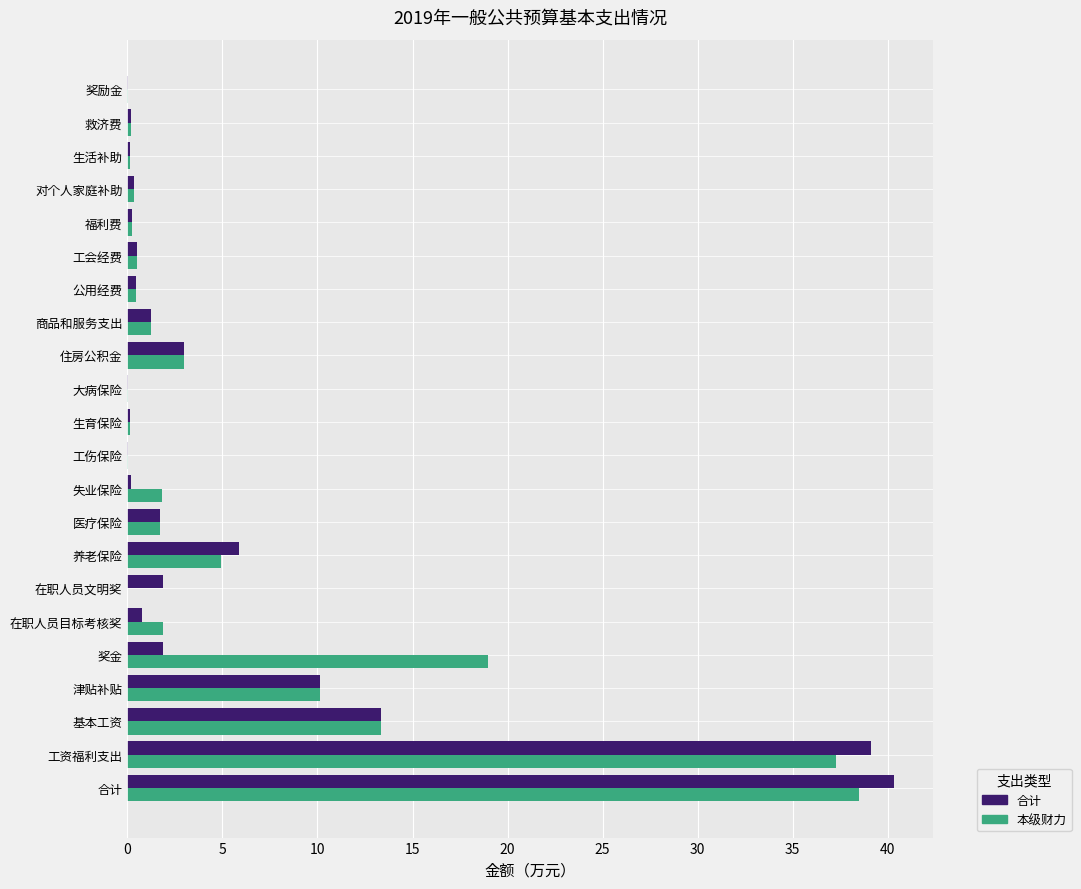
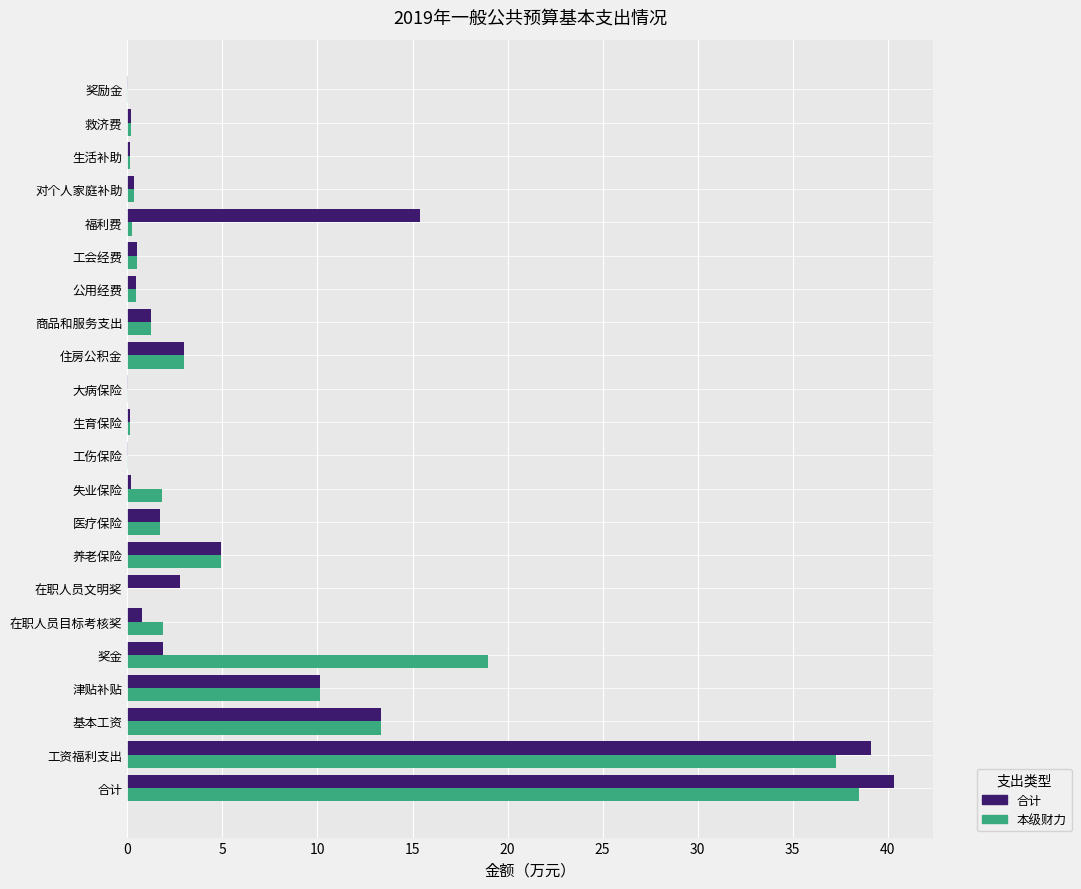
合计, 福利费: 0.3 -> 15.4
合计, 养老保险: 5.9 -> 4.9
合计, 在职人员文明奖: 1.9 -> 2.8
